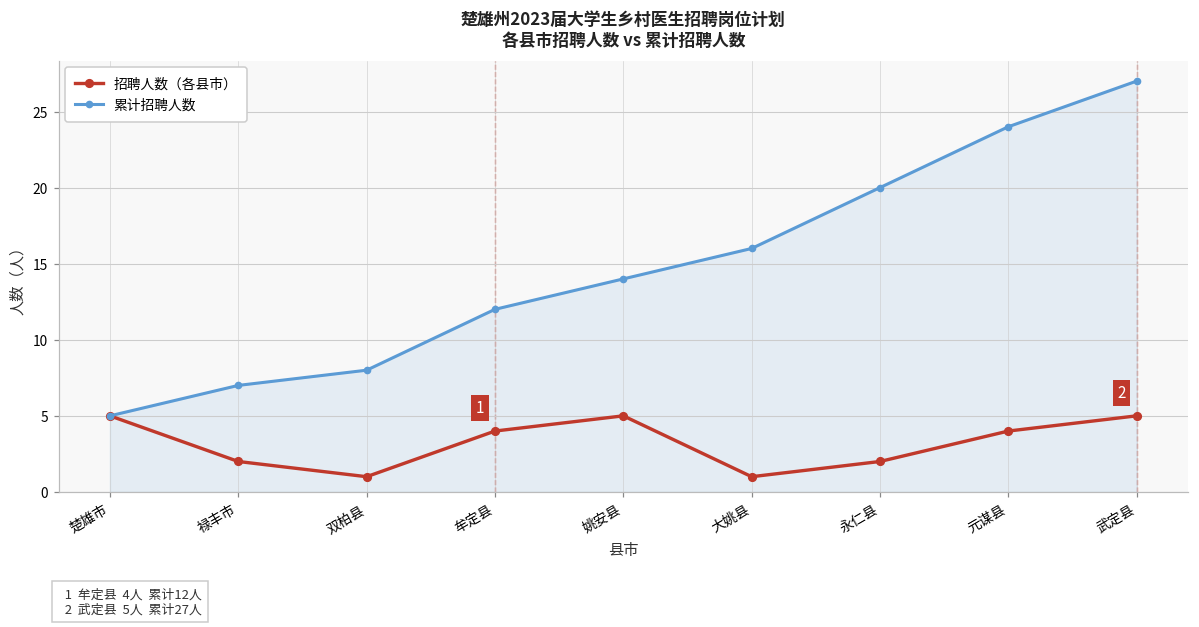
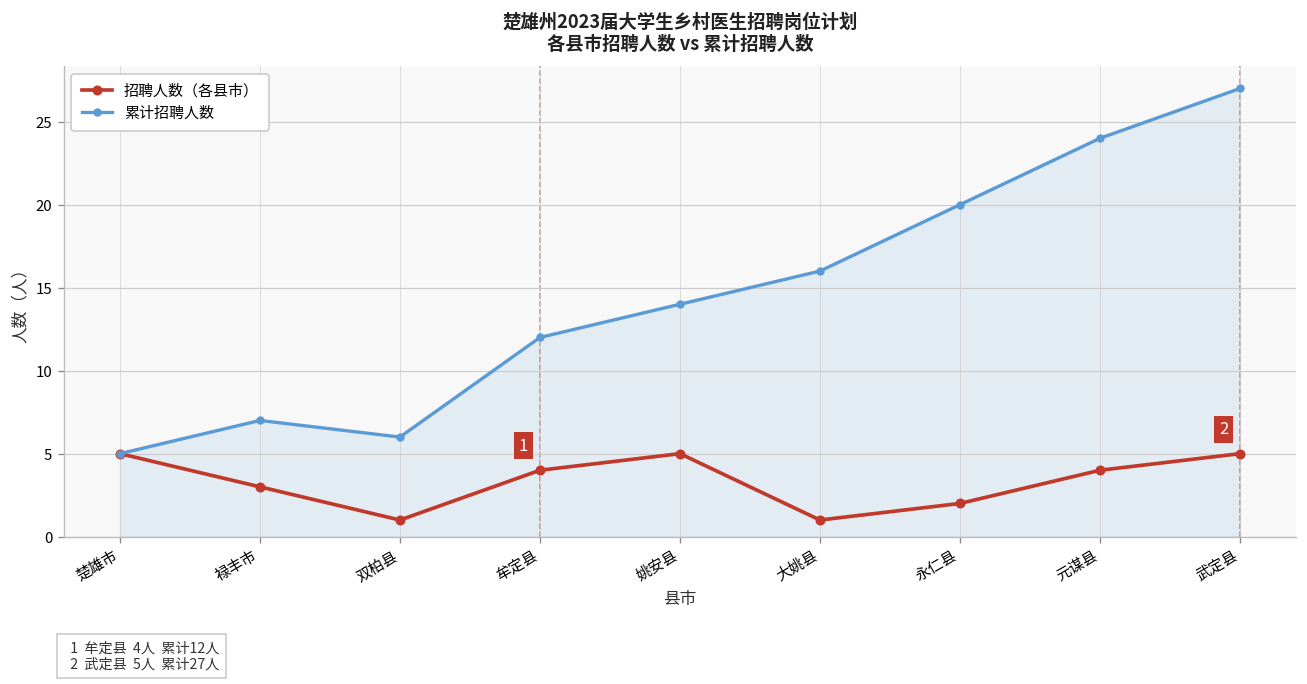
招聘人数（各县市）, 禄丰市: 2 -> 3
累计招聘人数, 双柏县: 8 -> 6
